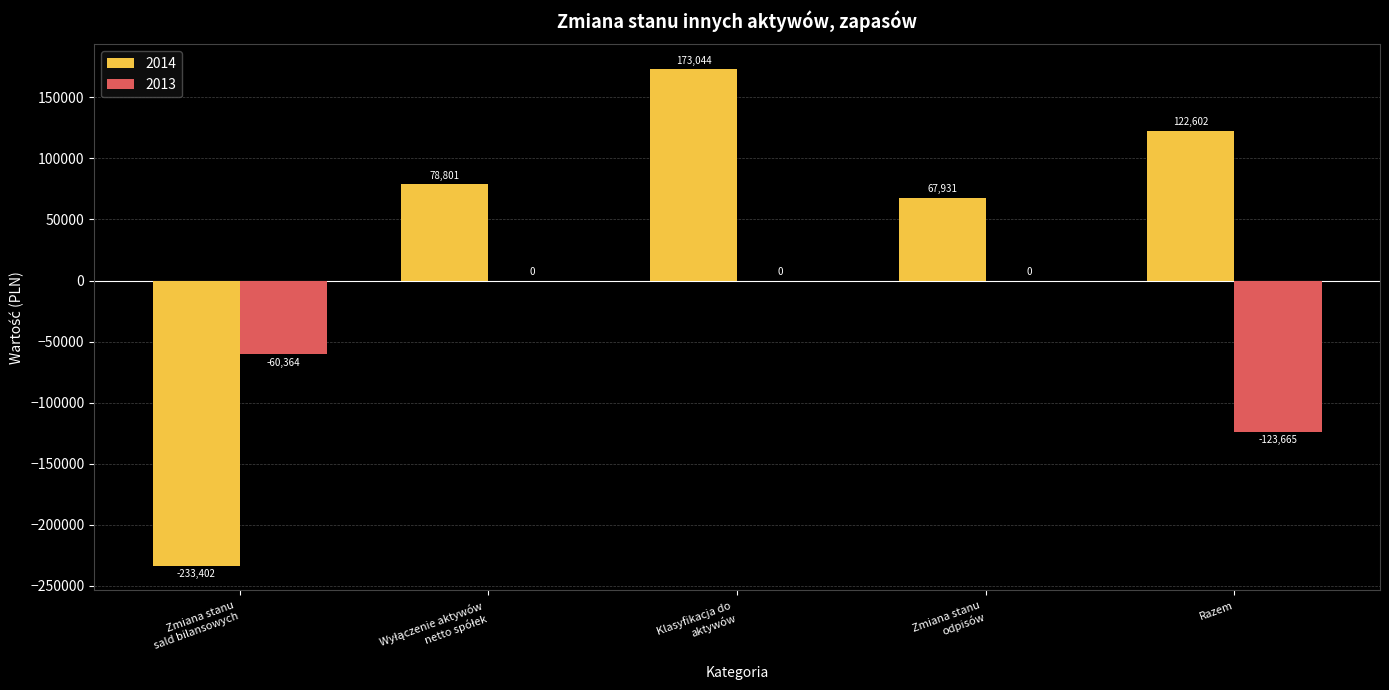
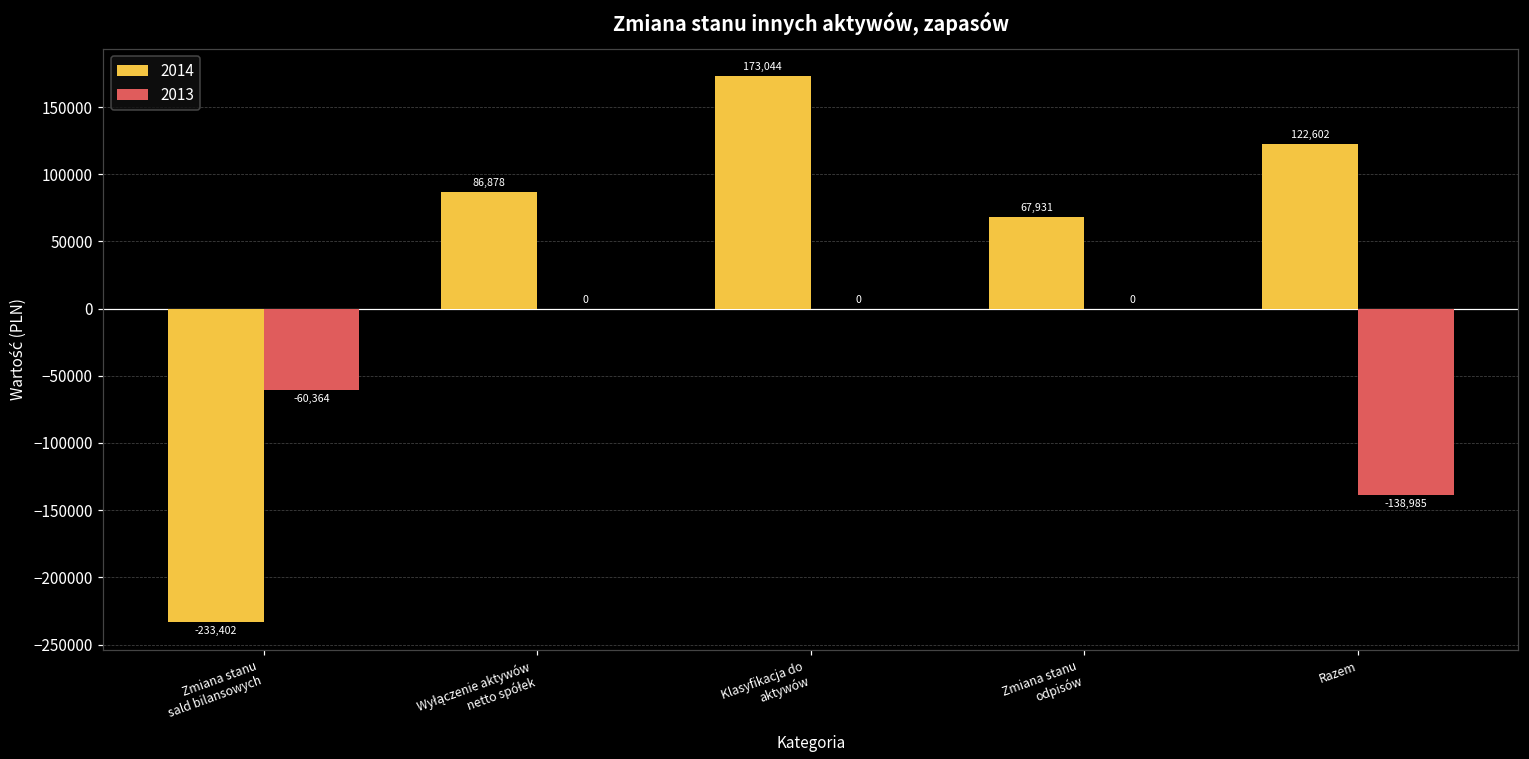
2014, Wyłączenie aktywów netto spółek: 78,801 -> 86,878
2013, Razem: -123,665 -> -138,985
